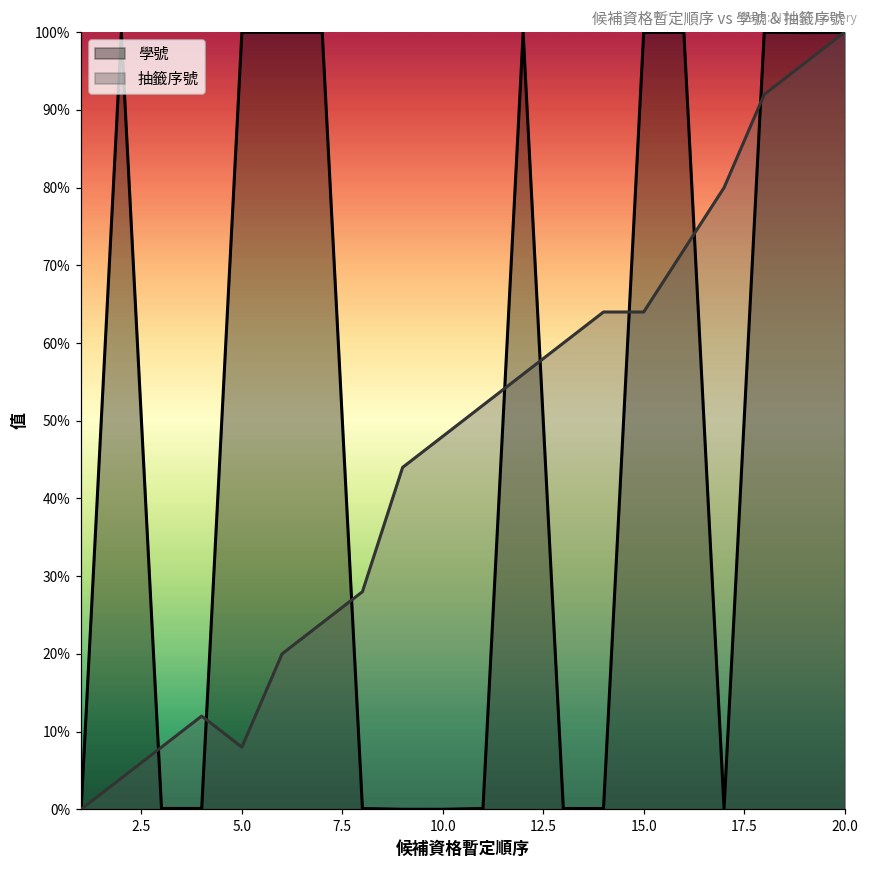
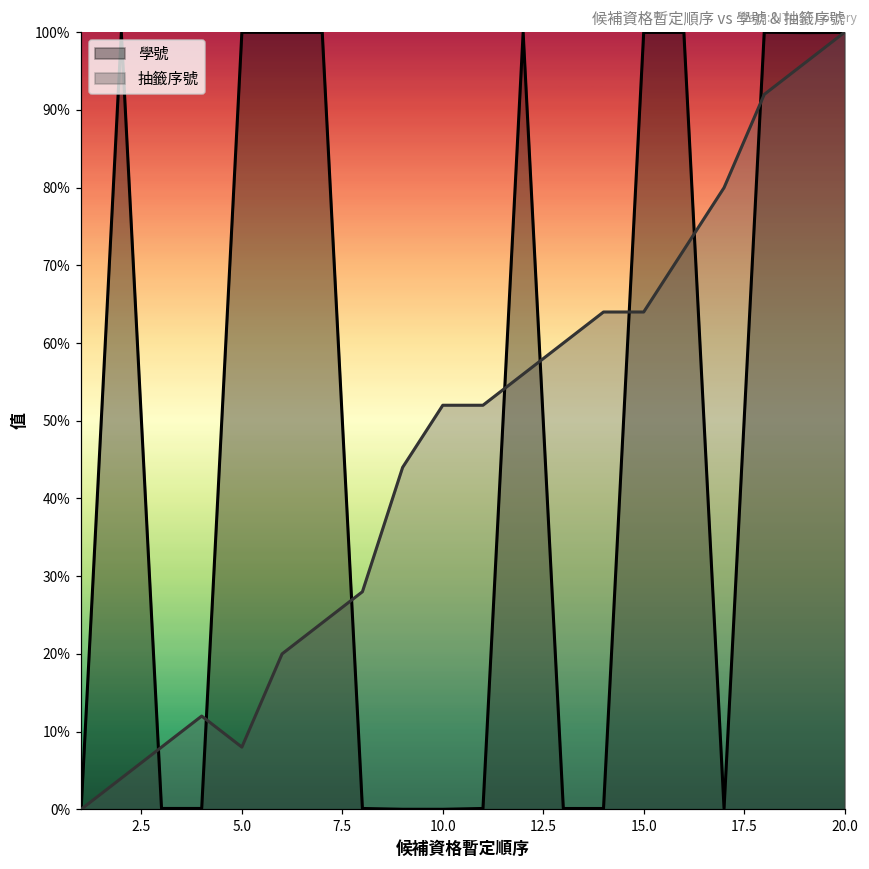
抽籤序號, 10.0: 48% -> 52%
